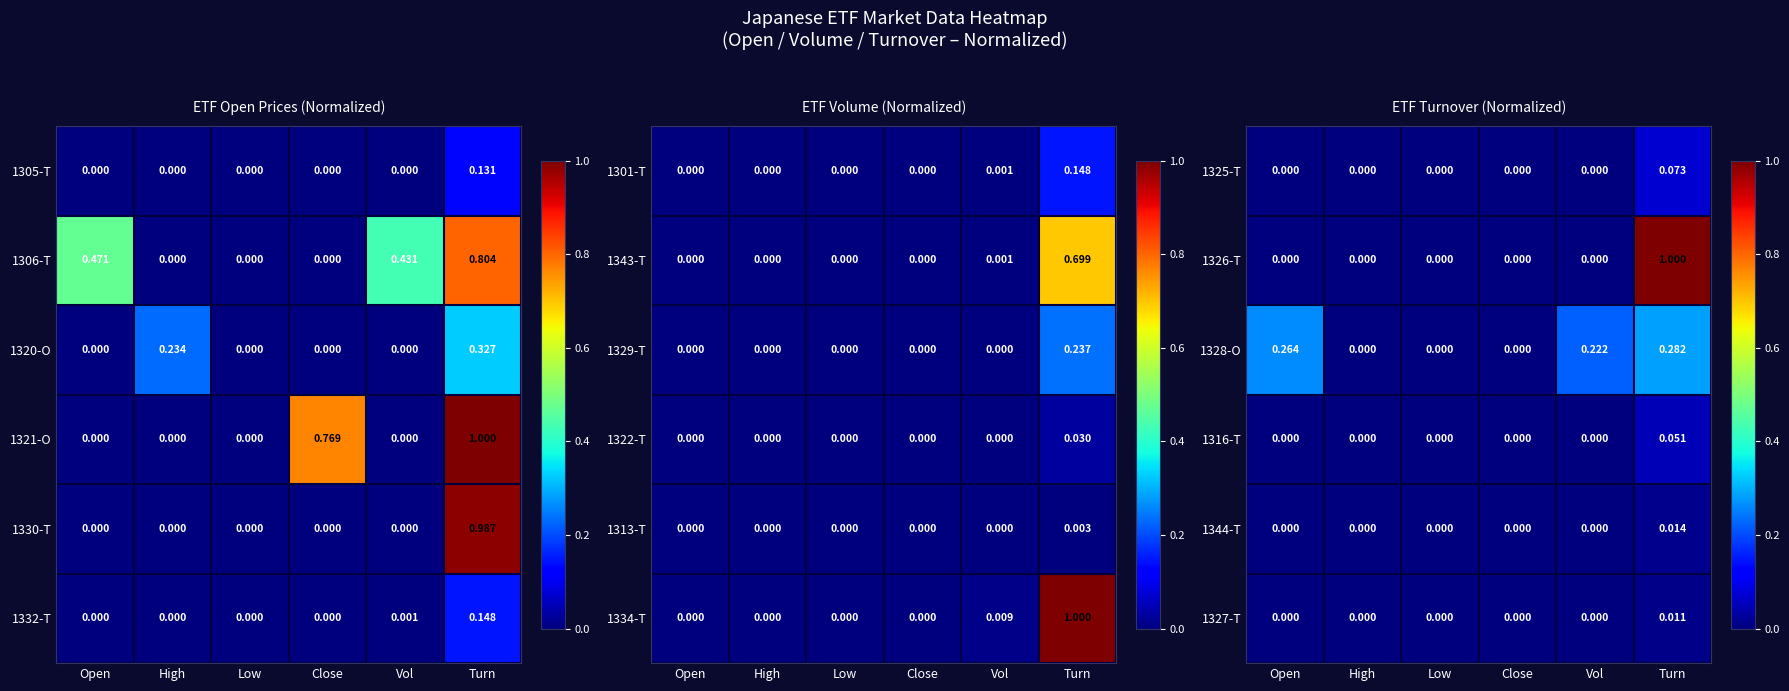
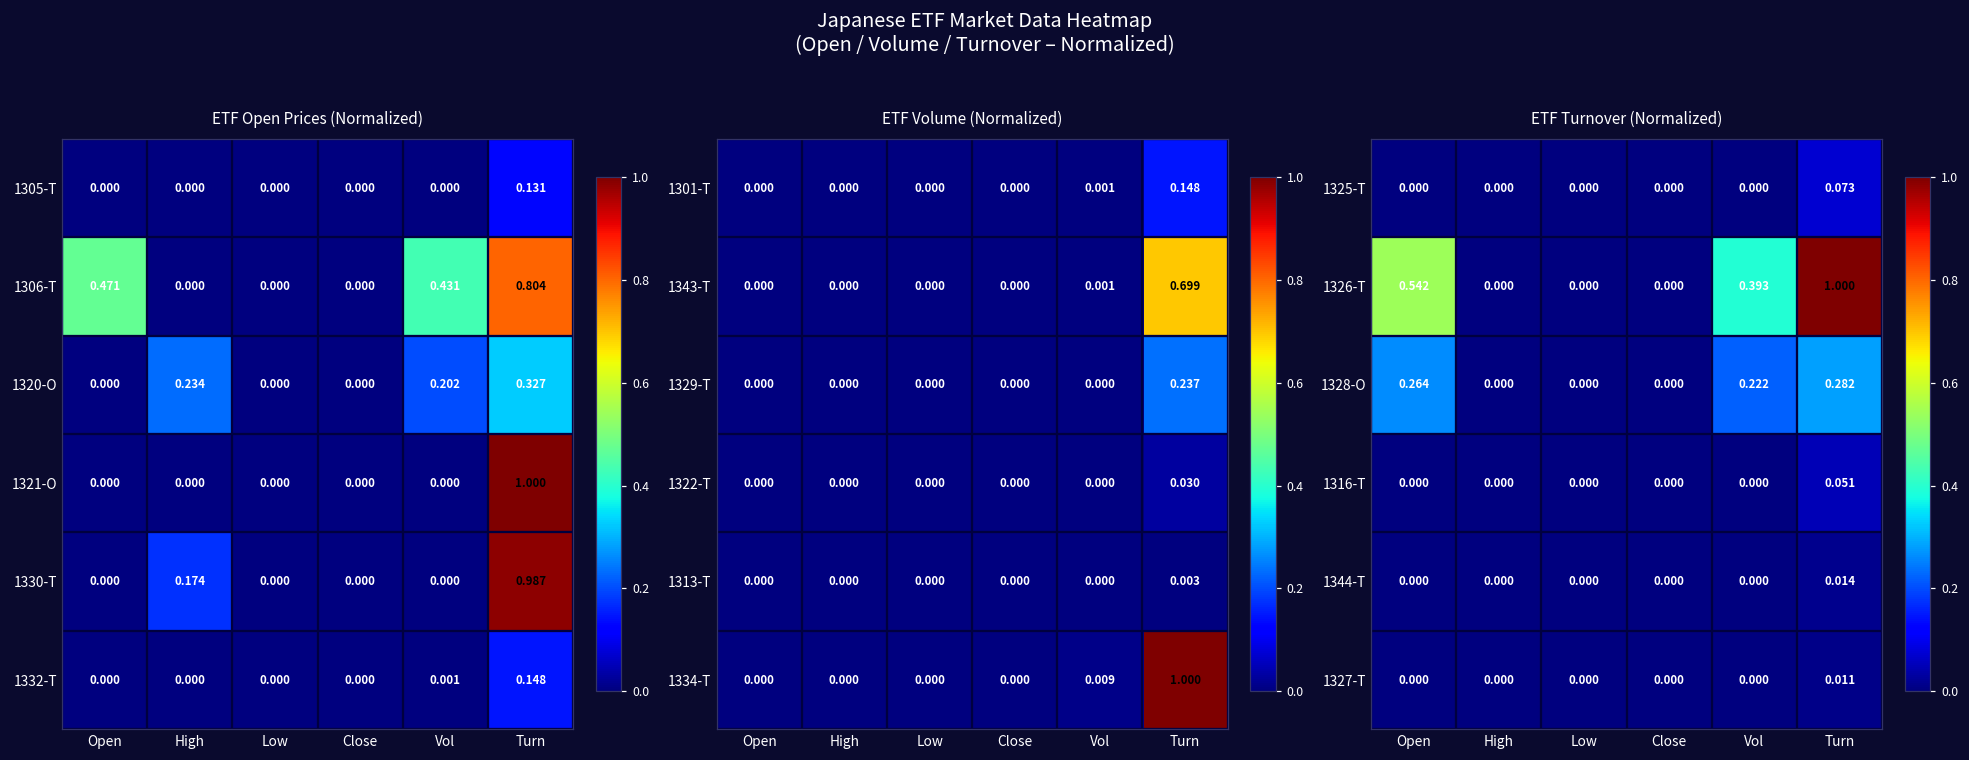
ETF Open Prices (Normalized), 1320-O, Vol: 0.000 -> 0.202
ETF Open Prices (Normalized), 1321-O, Close: 0.769 -> 0.000
ETF Open Prices (Normalized), 1330-T, High: 0.000 -> 0.174
ETF Turnover (Normalized), 1326-T, Open: 0.000 -> 0.542
ETF Turnover (Normalized), 1326-T, Vol: 0.000 -> 0.393
